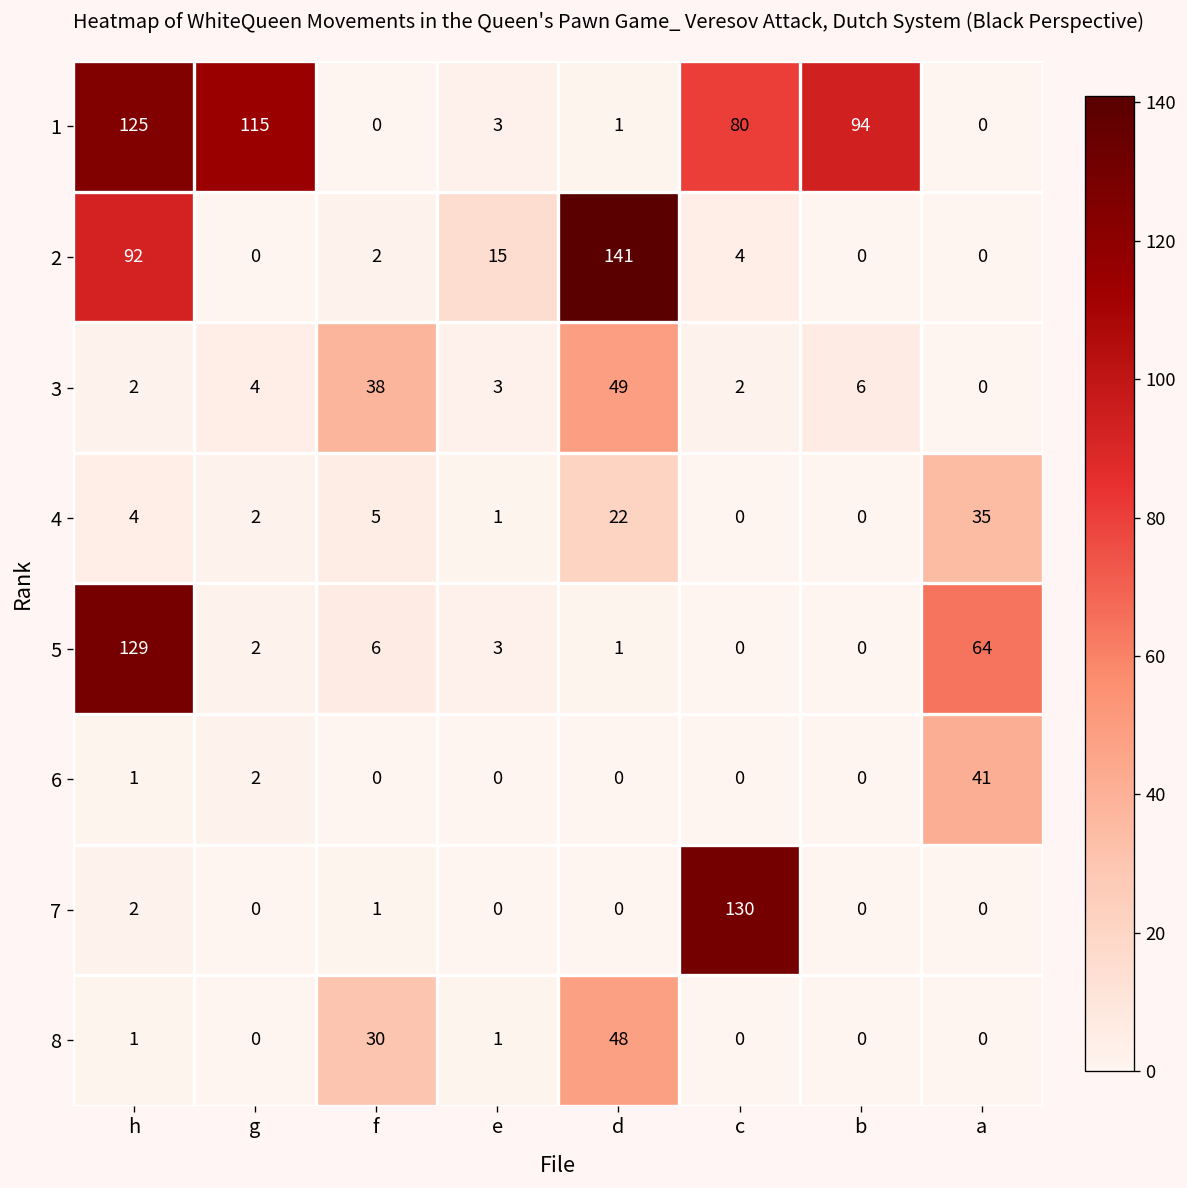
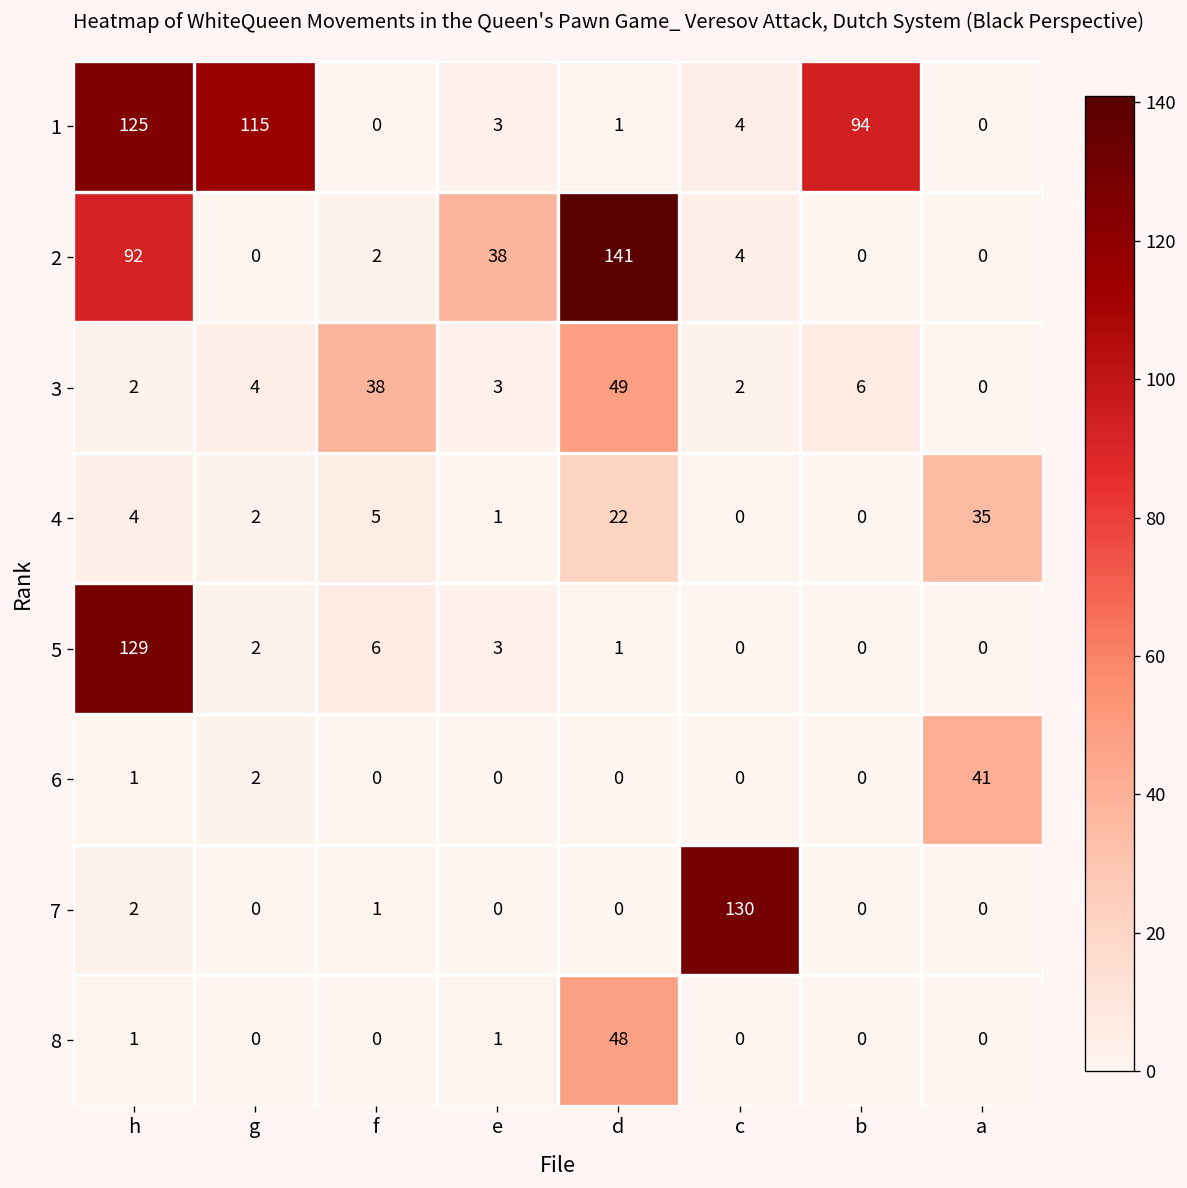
1, c: 80 -> 4
2, e: 15 -> 38
5, a: 64 -> 0
8, f: 30 -> 0
